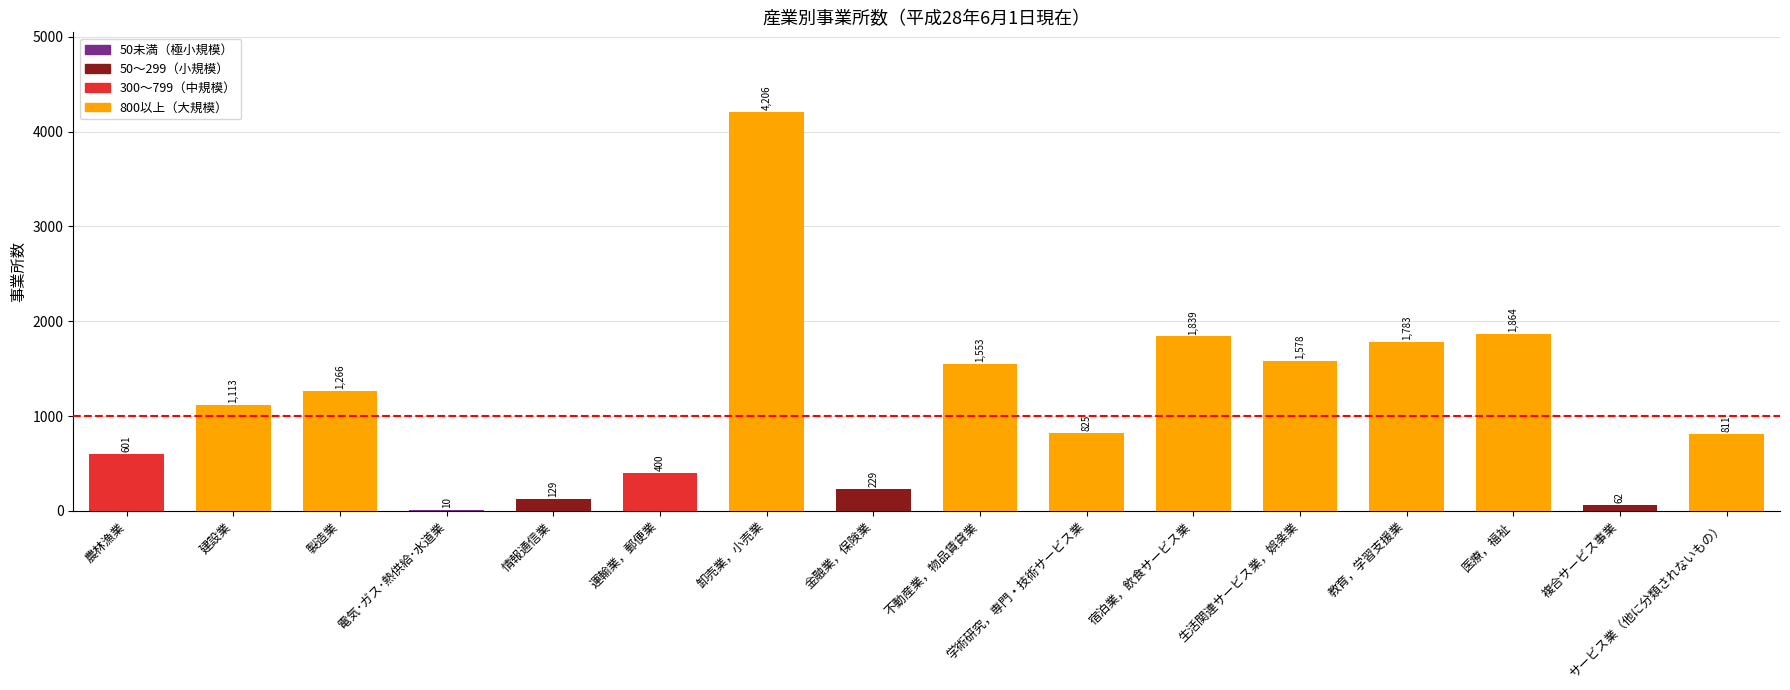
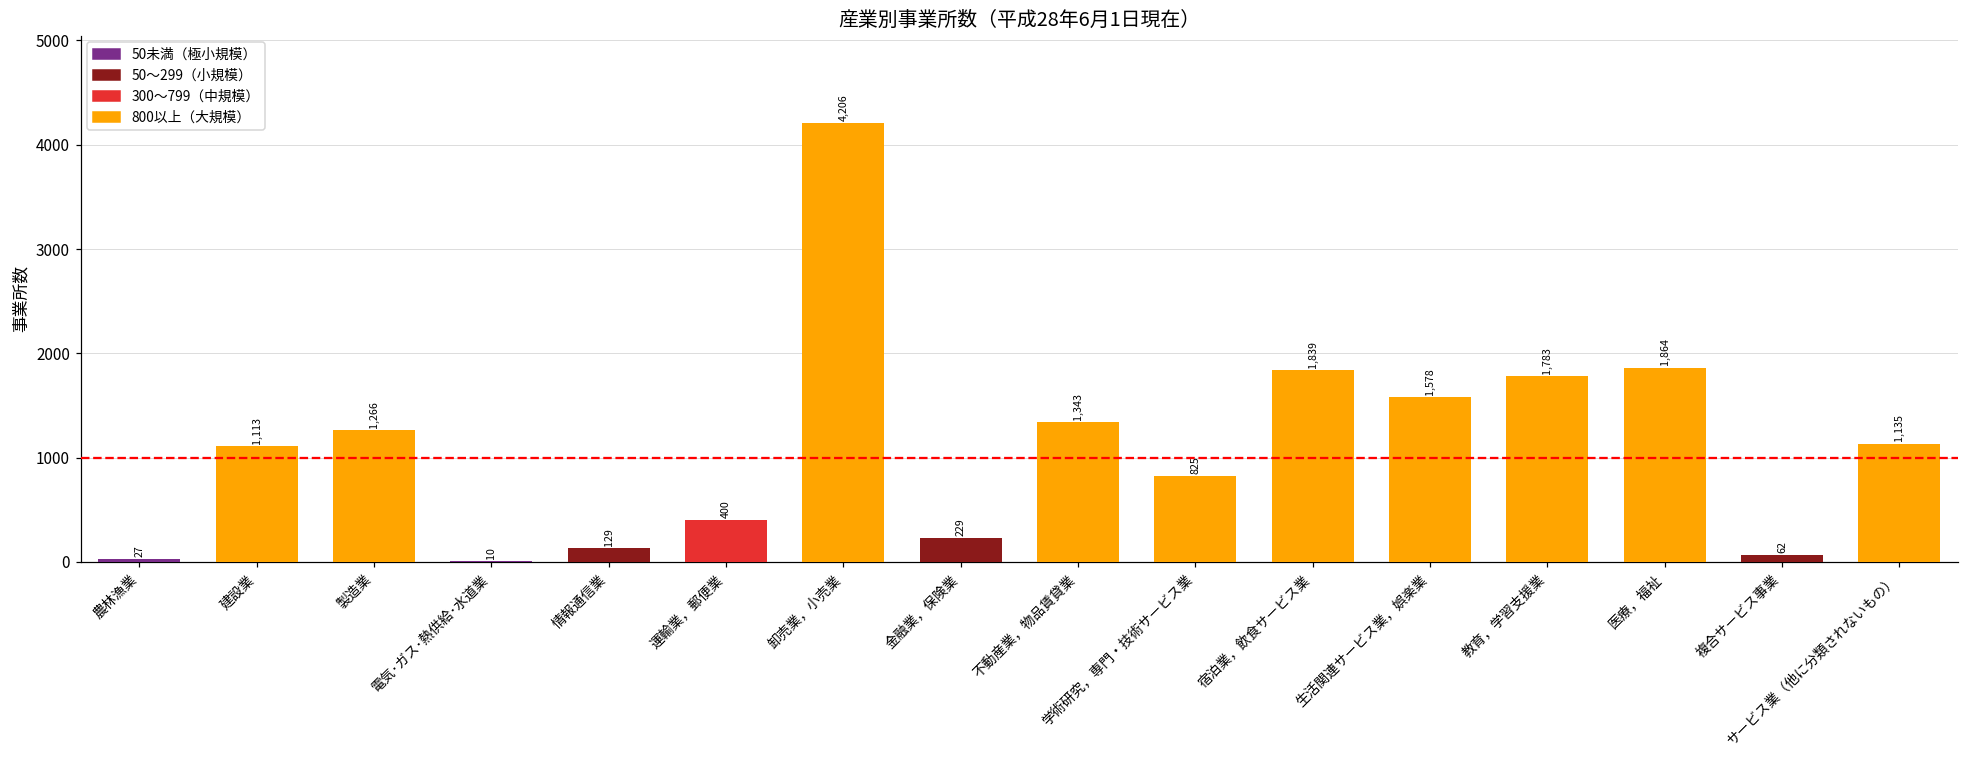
農林漁業: 601 -> 27
不動産業，物品賃貸業: 1,553 -> 1,343
サービス業（他に分類されないもの）: 811 -> 1,135
